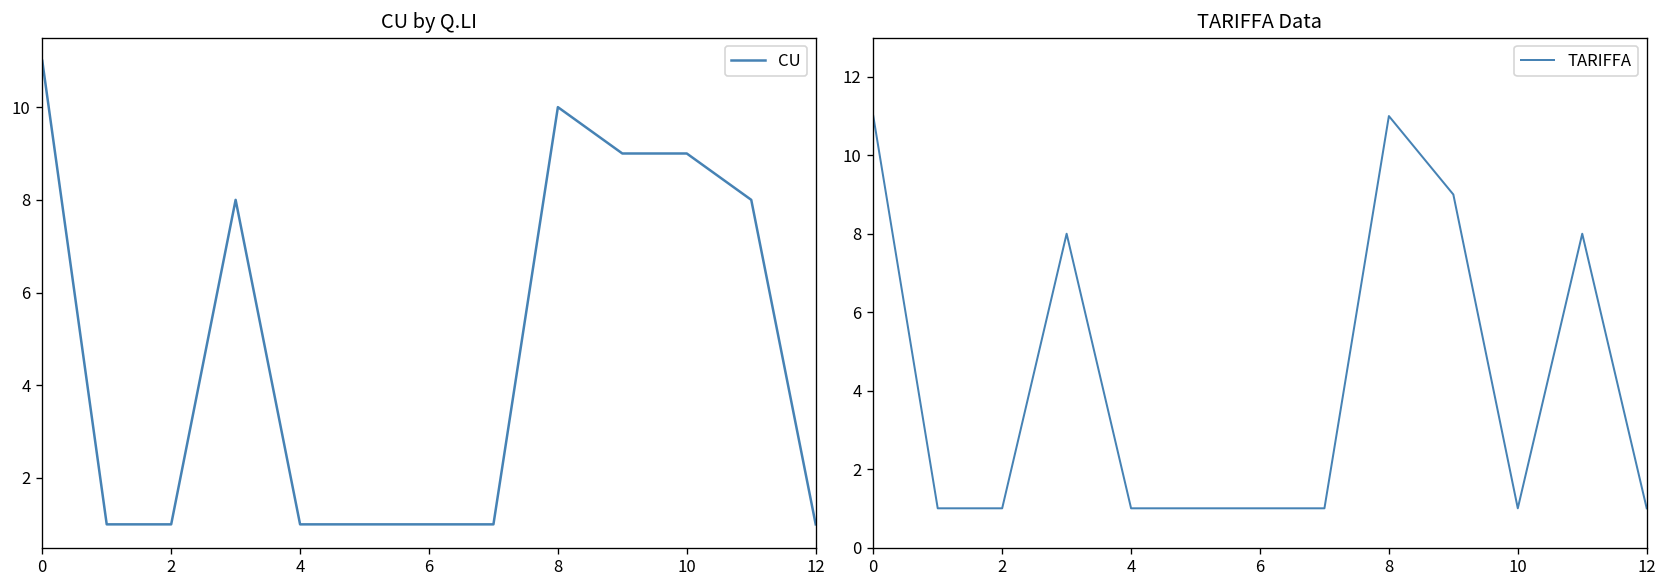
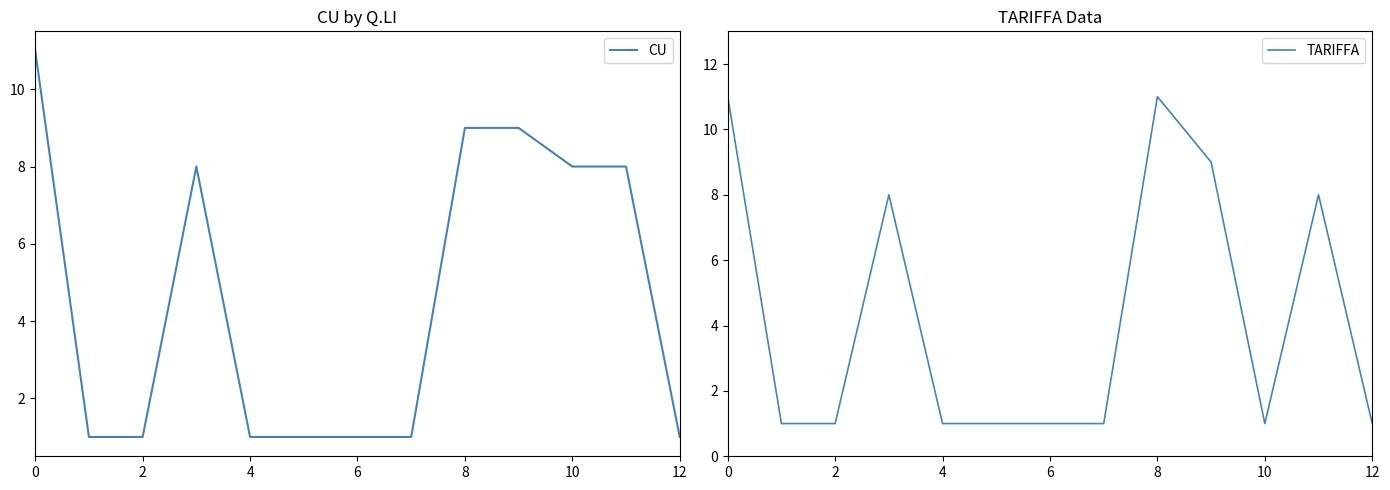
CU by Q.LI, 8: 10 -> 9
CU by Q.LI, 10: 9 -> 8
